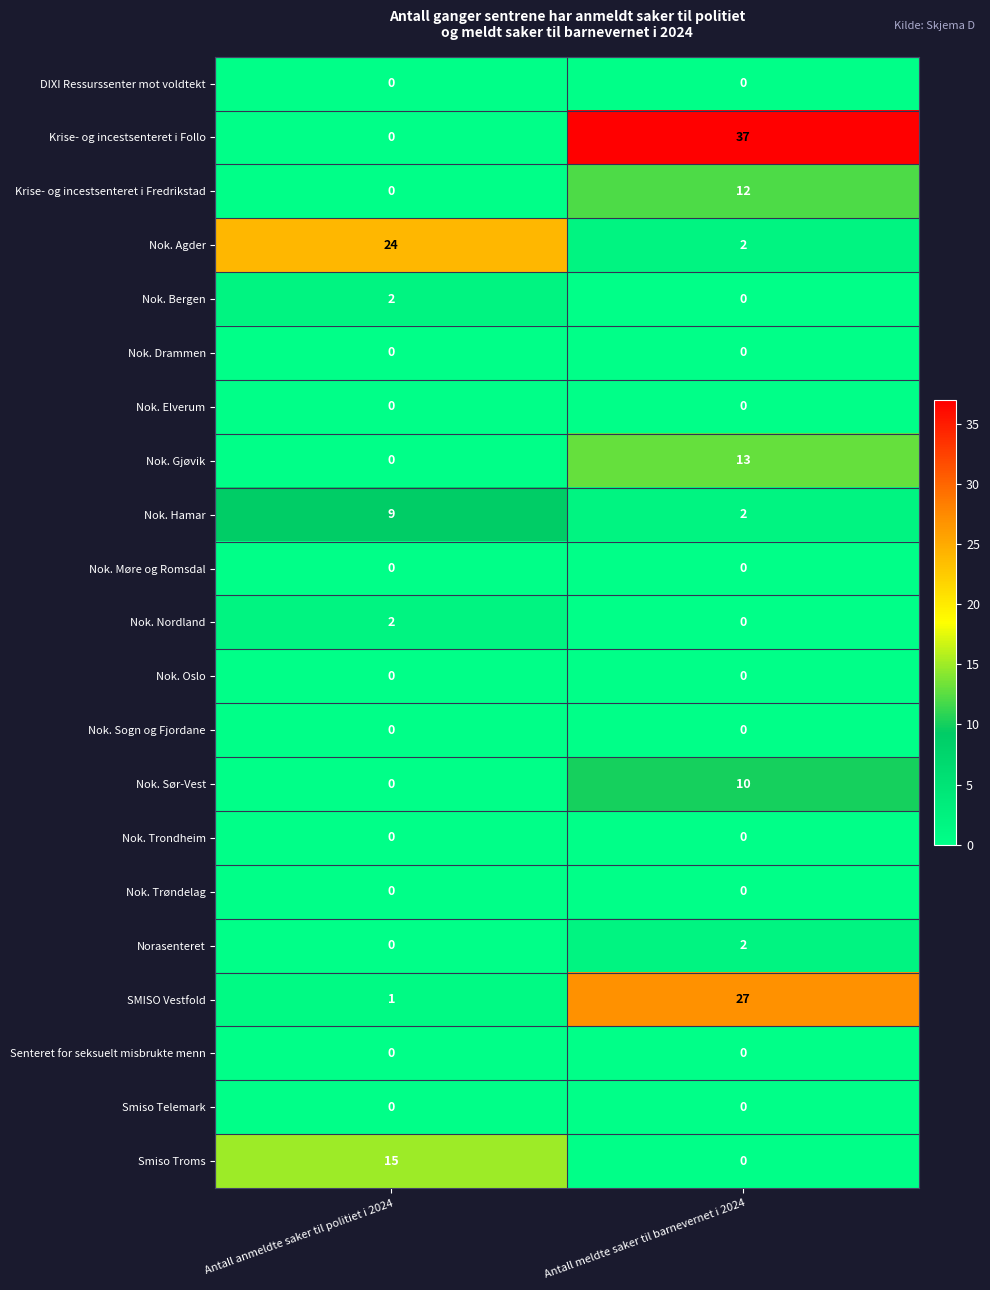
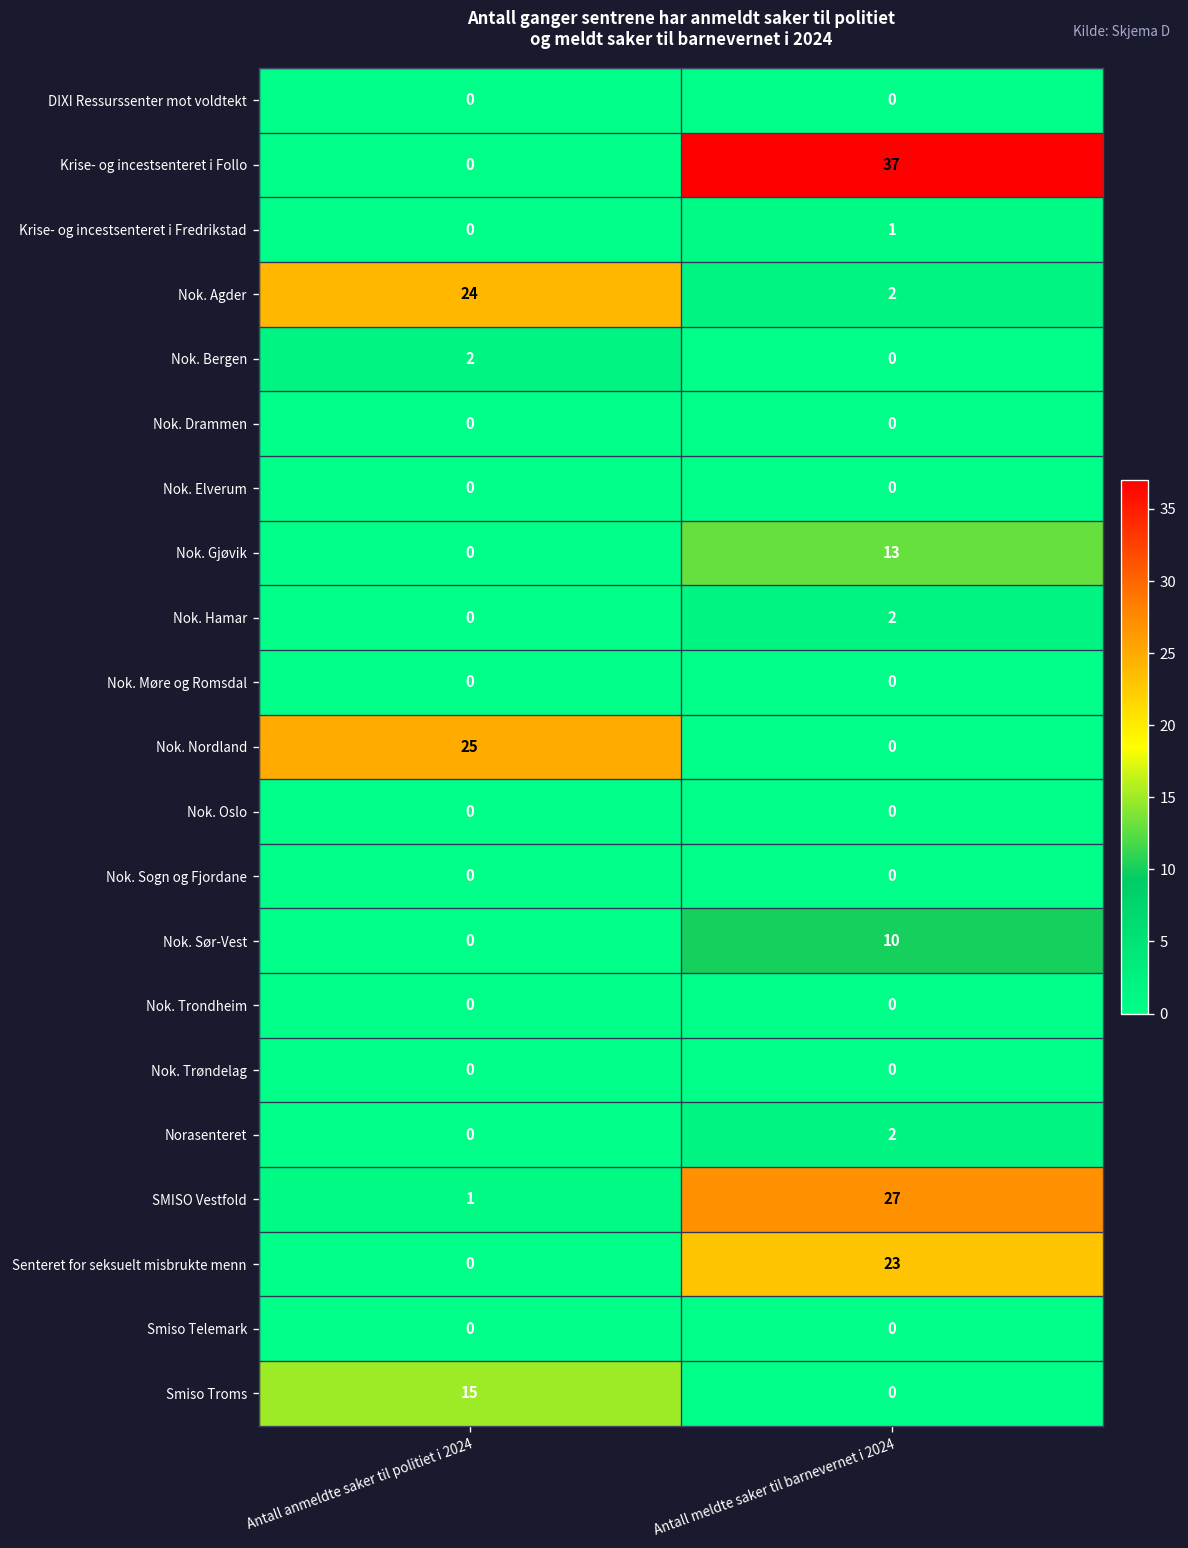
Krise- og incestsenteret i Fredrikstad, Antall meldte saker til barnevernet i 2024: 12 -> 1
Nok. Hamar, Antall anmeldte saker til politiet i 2024: 9 -> 0
Nok. Nordland, Antall anmeldte saker til politiet i 2024: 2 -> 25
Senteret for seksuelt misbrukte menn, Antall meldte saker til barnevernet i 2024: 0 -> 23
